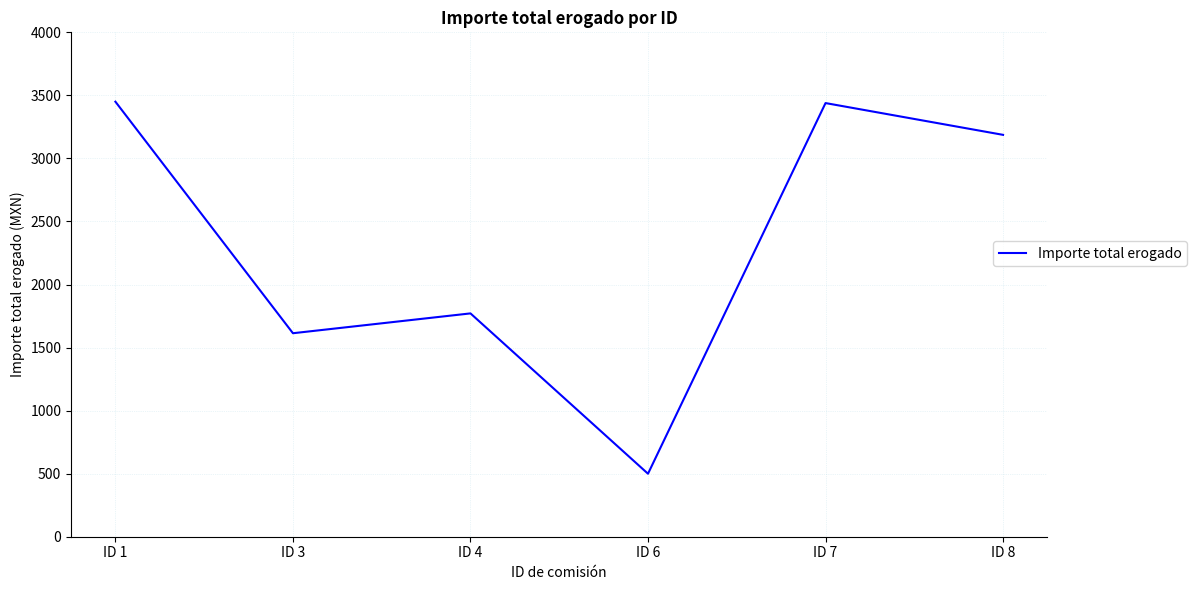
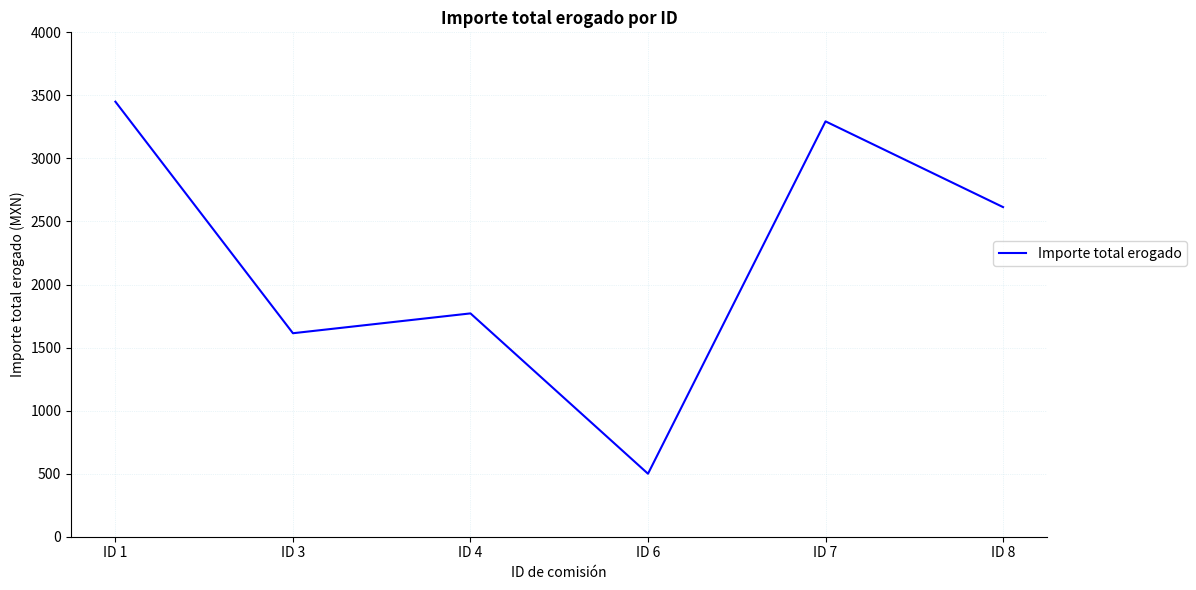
ID 7: 3440 -> 3290
ID 8: 3190 -> 2610
